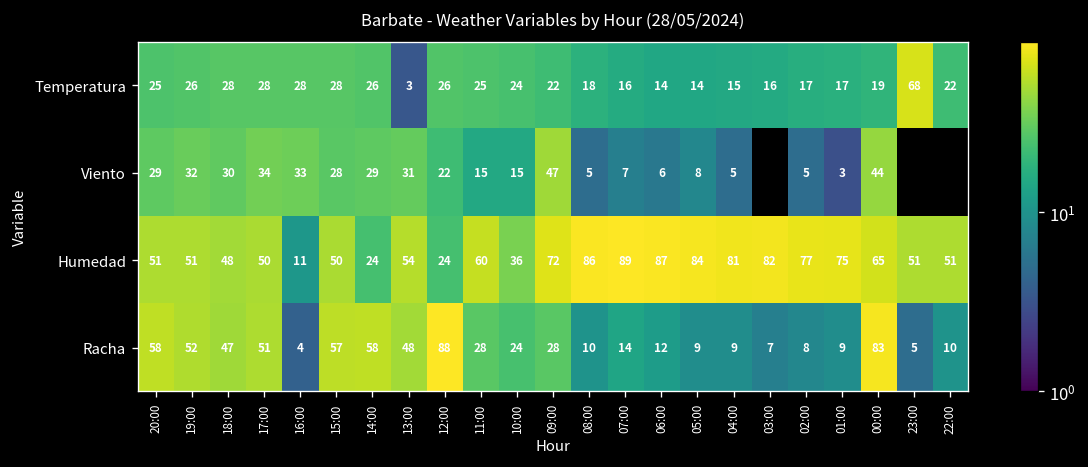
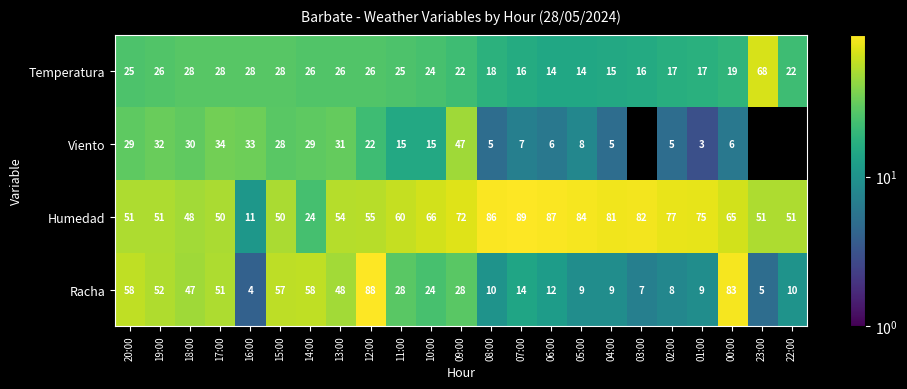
Temperatura, 13:00: 3 -> 26
Viento, 00:00: 44 -> 6
Humedad, 12:00: 24 -> 55
Humedad, 10:00: 36 -> 66
